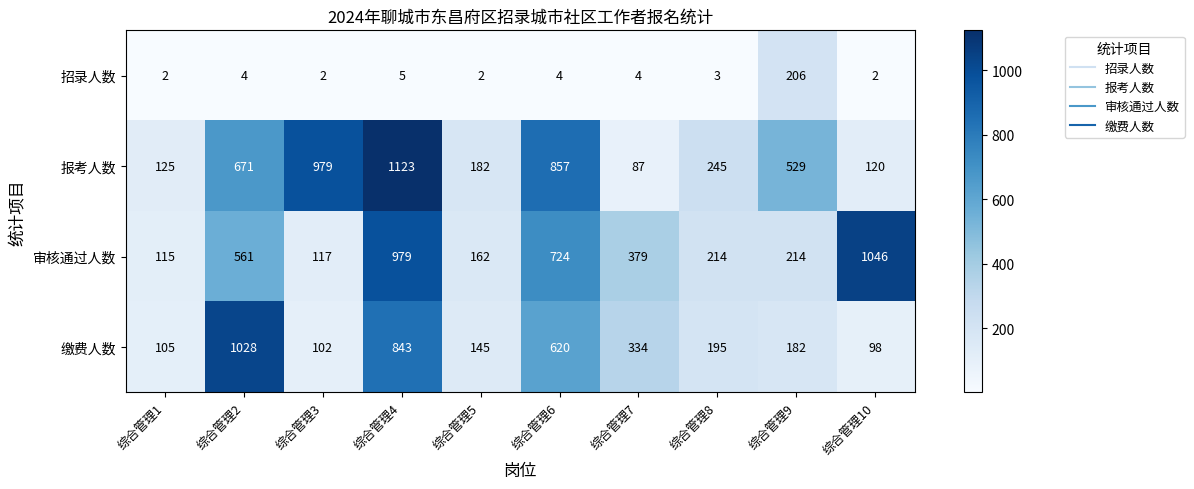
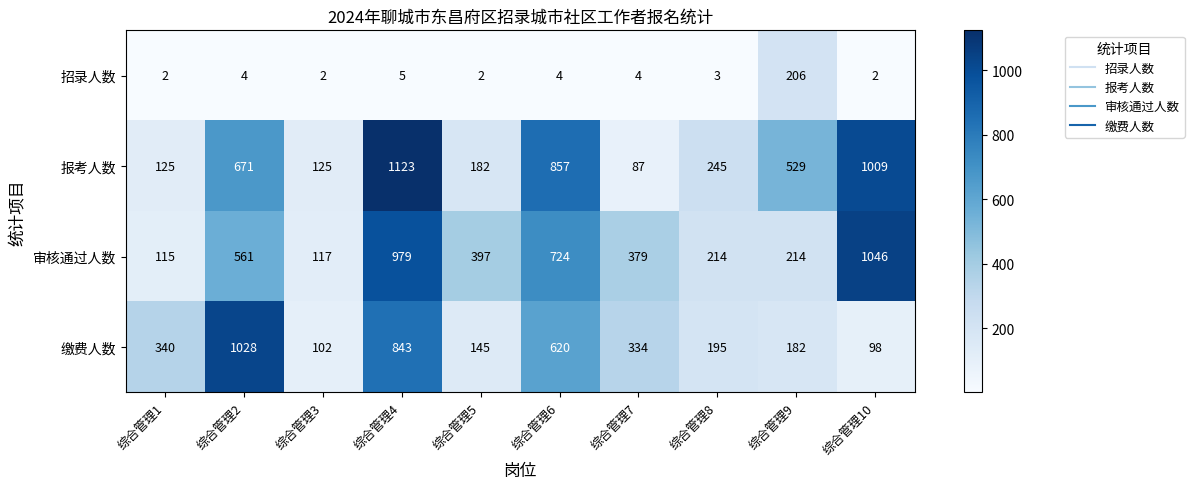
报考人数, 综合管理3: 979 -> 125
报考人数, 综合管理10: 120 -> 1009
审核通过人数, 综合管理5: 162 -> 397
缴费人数, 综合管理1: 105 -> 340
